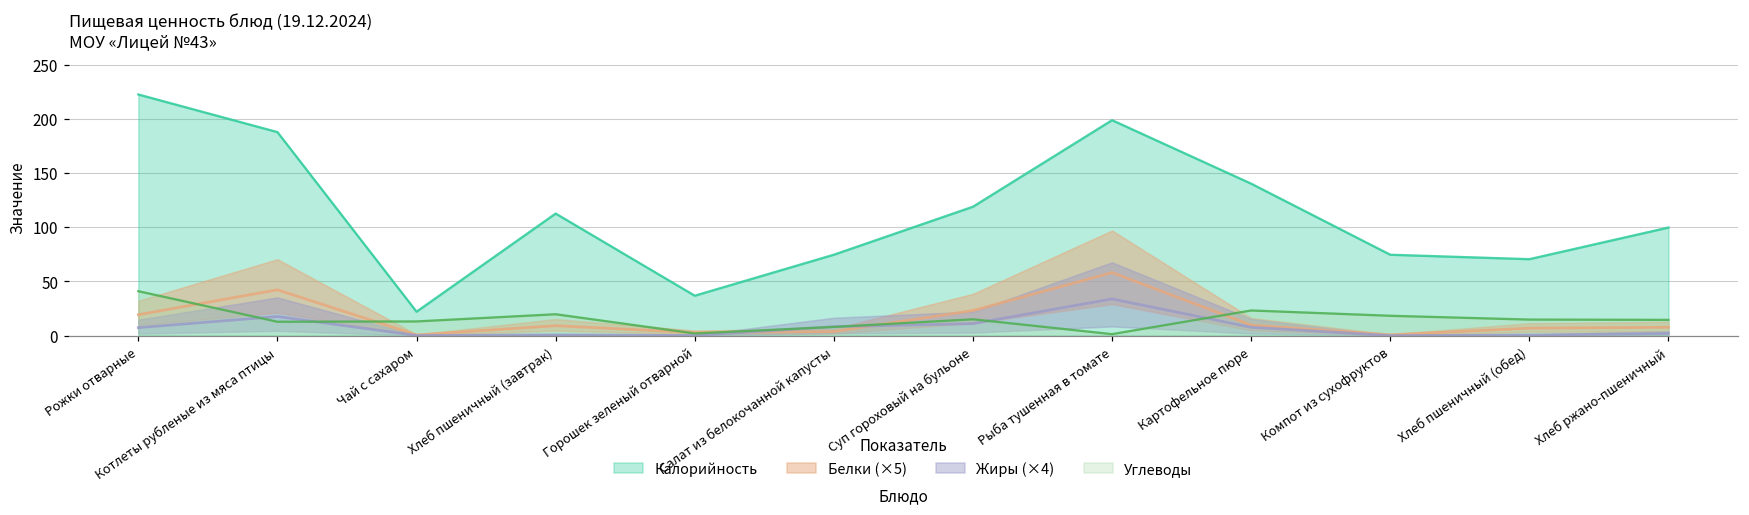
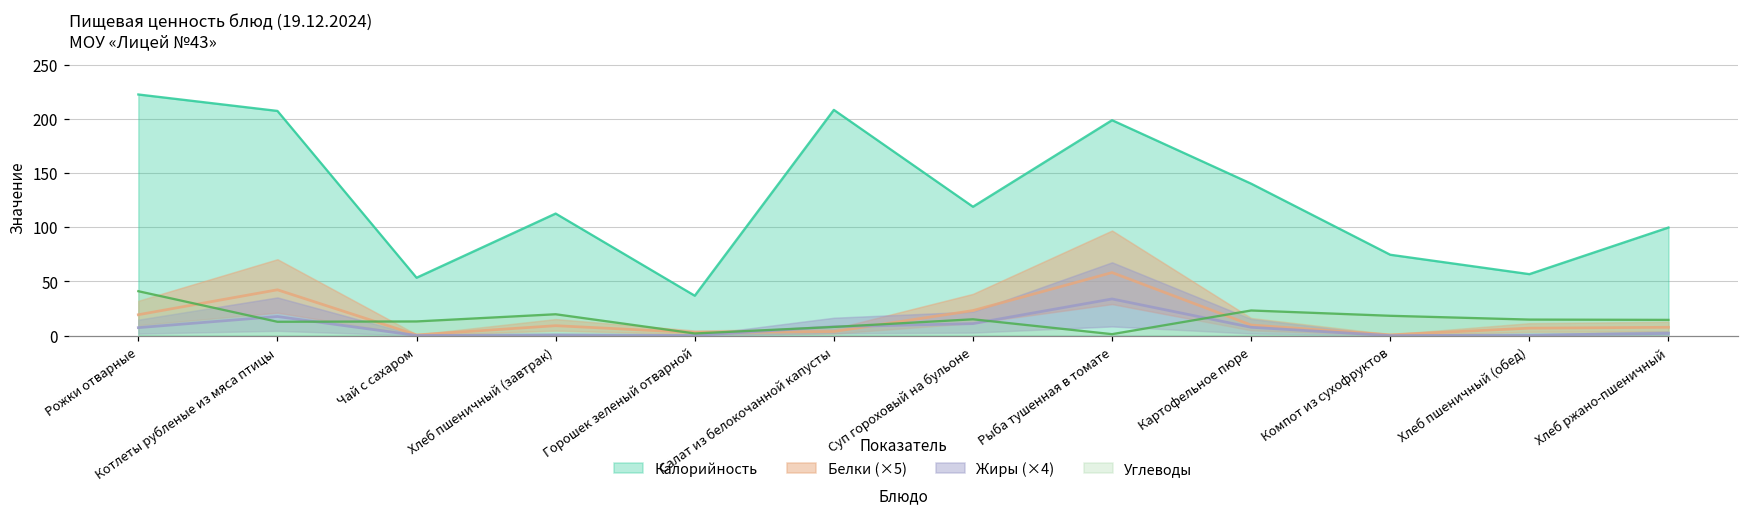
Калорийность, Котлеты рубленые из мяса птицы: 190 -> 210
Калорийность, Чай с сахаром: 20 -> 50
Калорийность, Салат из белокочанной капусты: 70 -> 210
Калорийность, Хлеб пшеничный (обед): 70 -> 60
